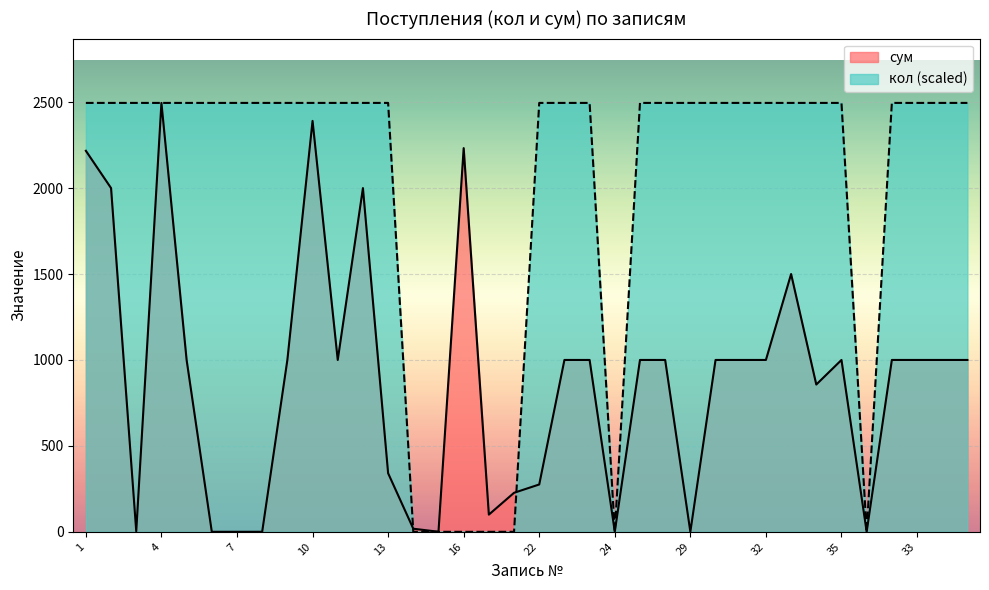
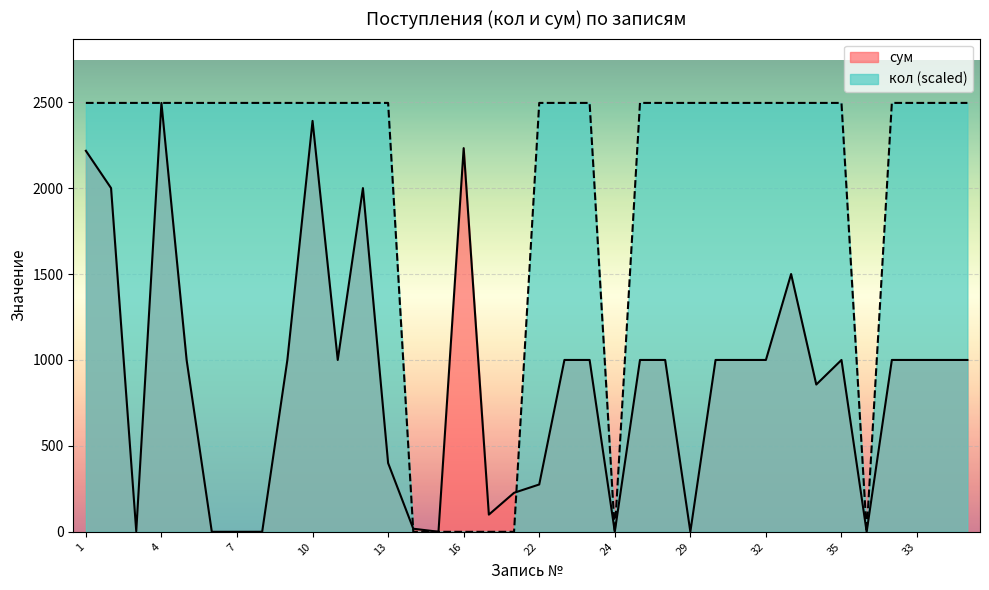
сум, 13: 340 -> 400
